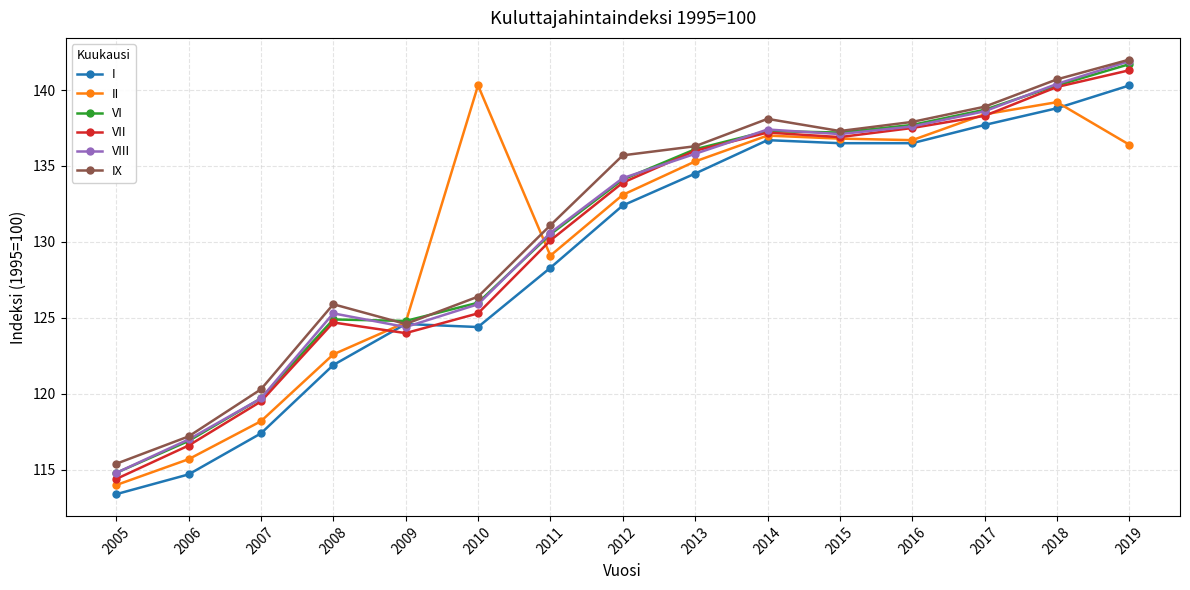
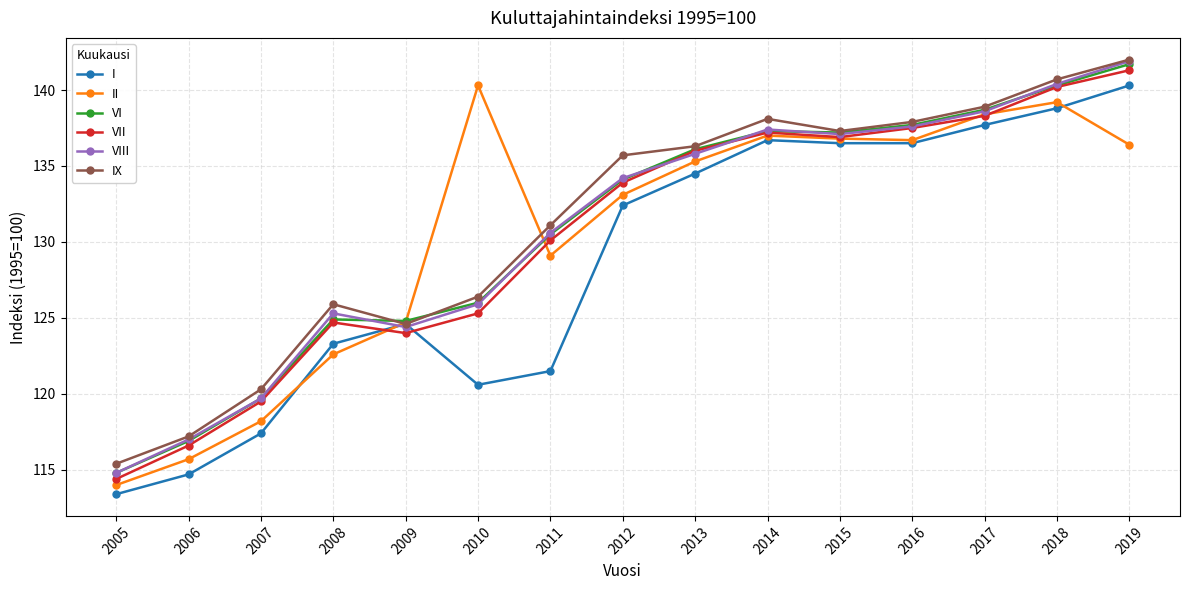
I, 2008: 121.9 -> 123.3
I, 2010: 124.4 -> 120.6
I, 2011: 128.3 -> 121.5
